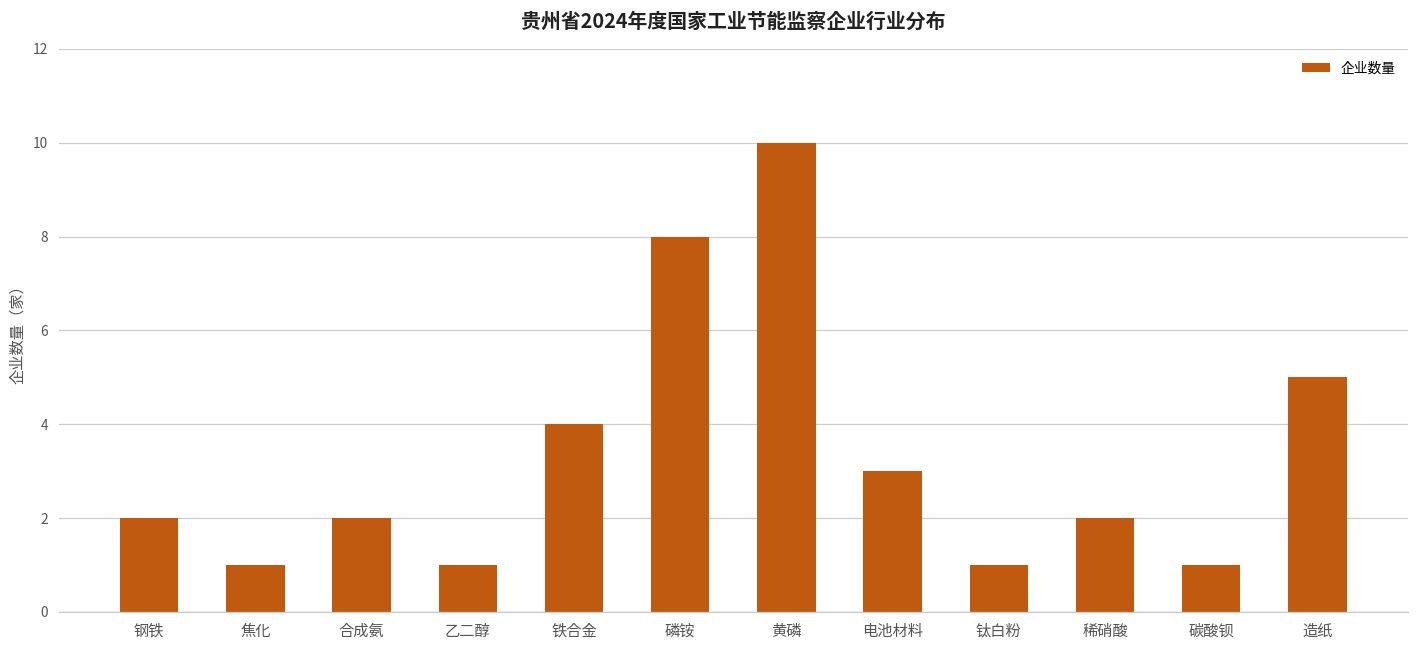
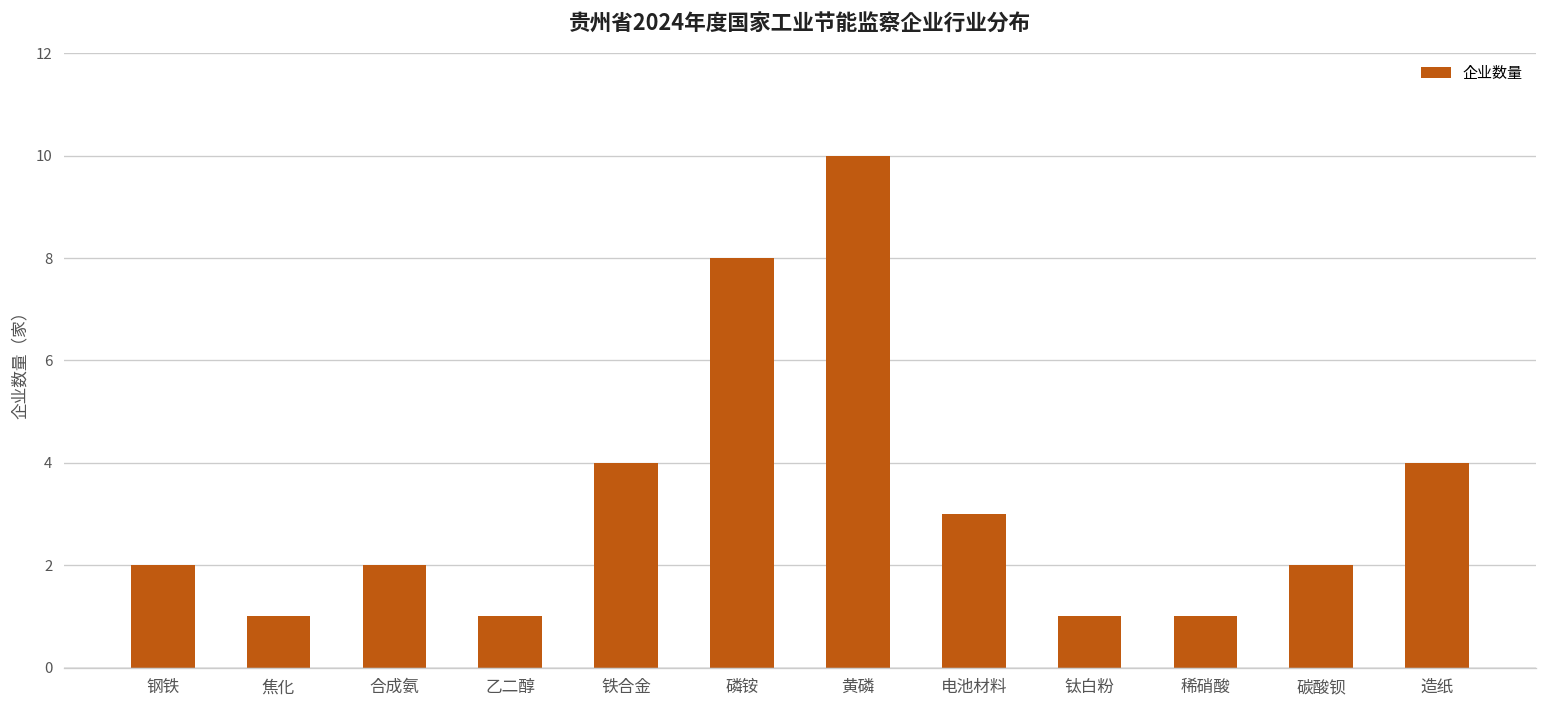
稀硝酸: 2 -> 1
碳酸钡: 1 -> 2
造纸: 5 -> 4
